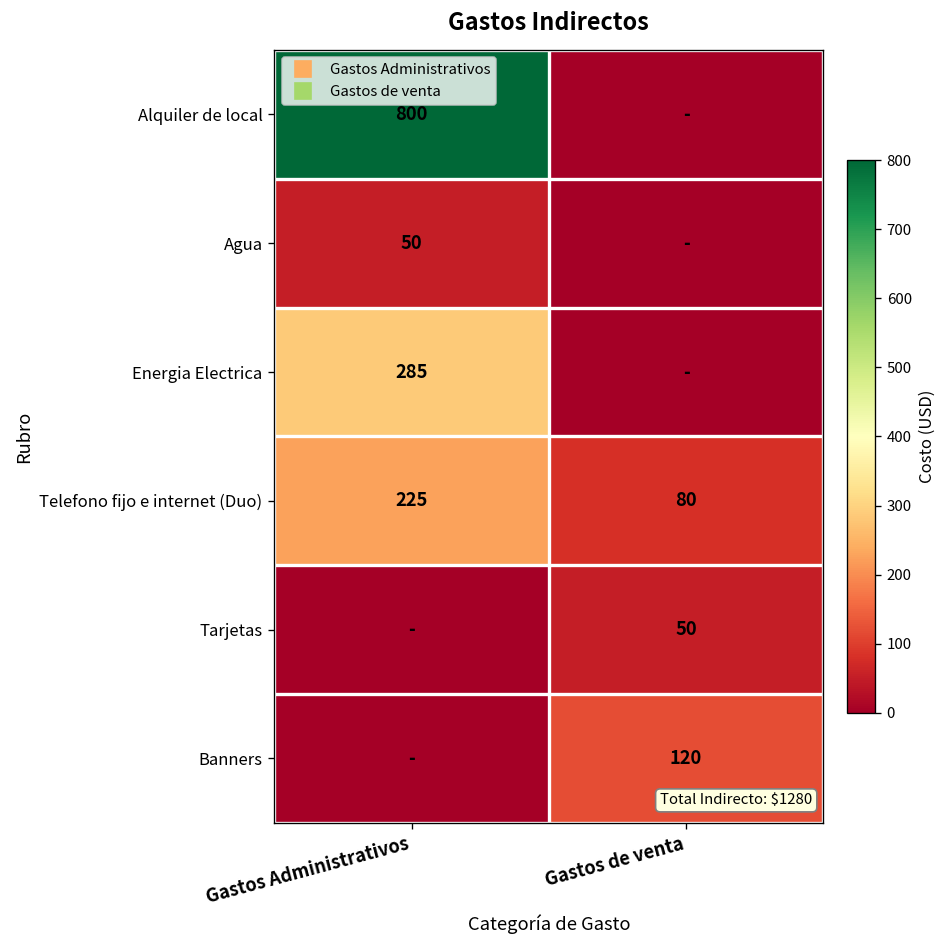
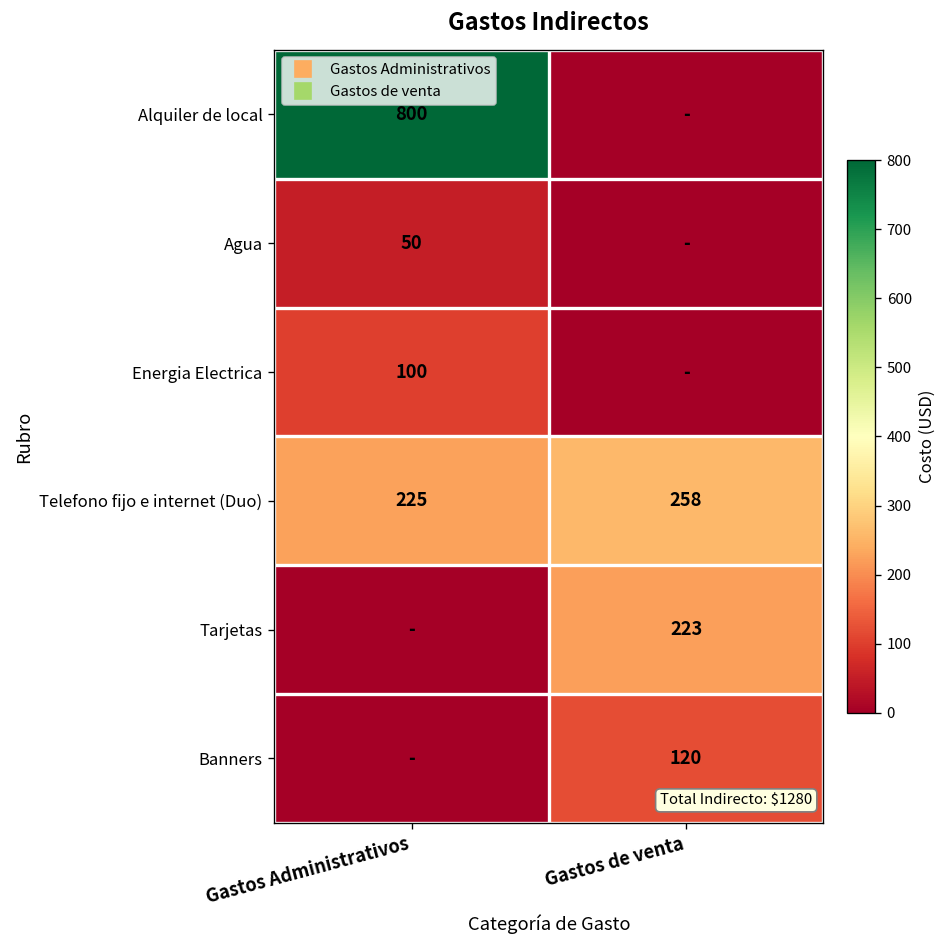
Energia Electrica, Gastos Administrativos: 285 -> 100
Telefono fijo e internet (Duo), Gastos de venta: 80 -> 258
Tarjetas, Gastos de venta: 50 -> 223
